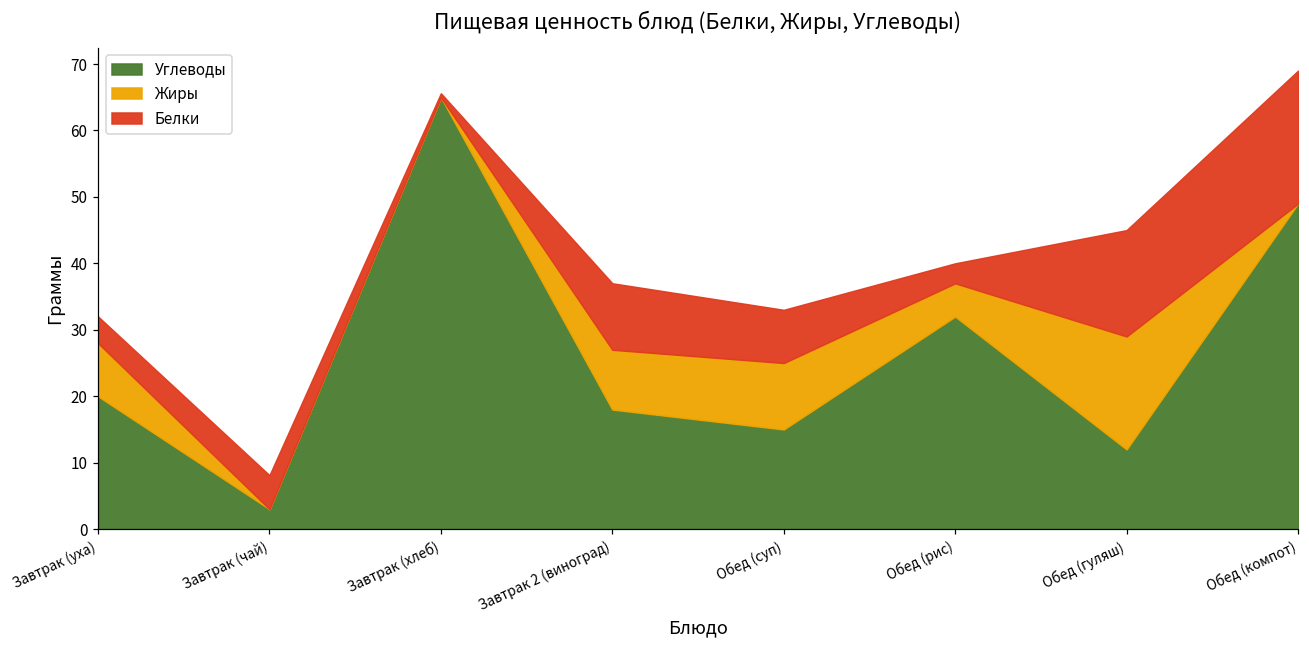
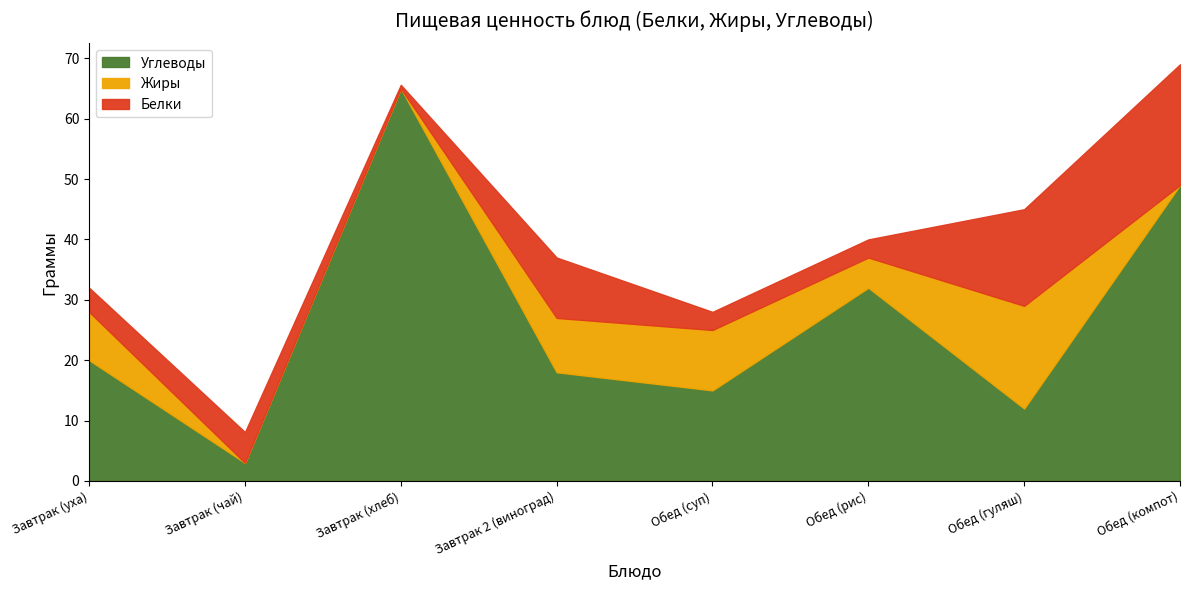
Белки, Обед (суп): 8 -> 3
